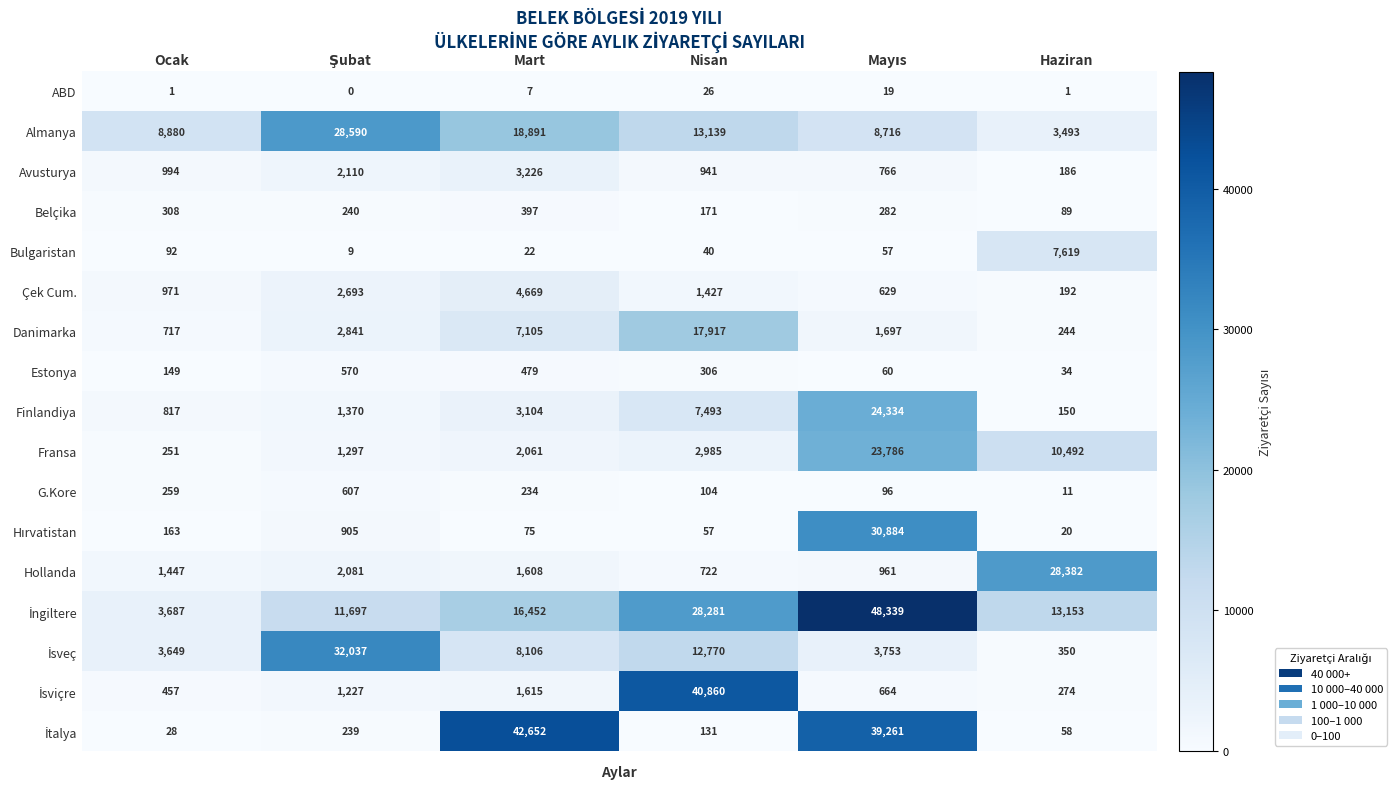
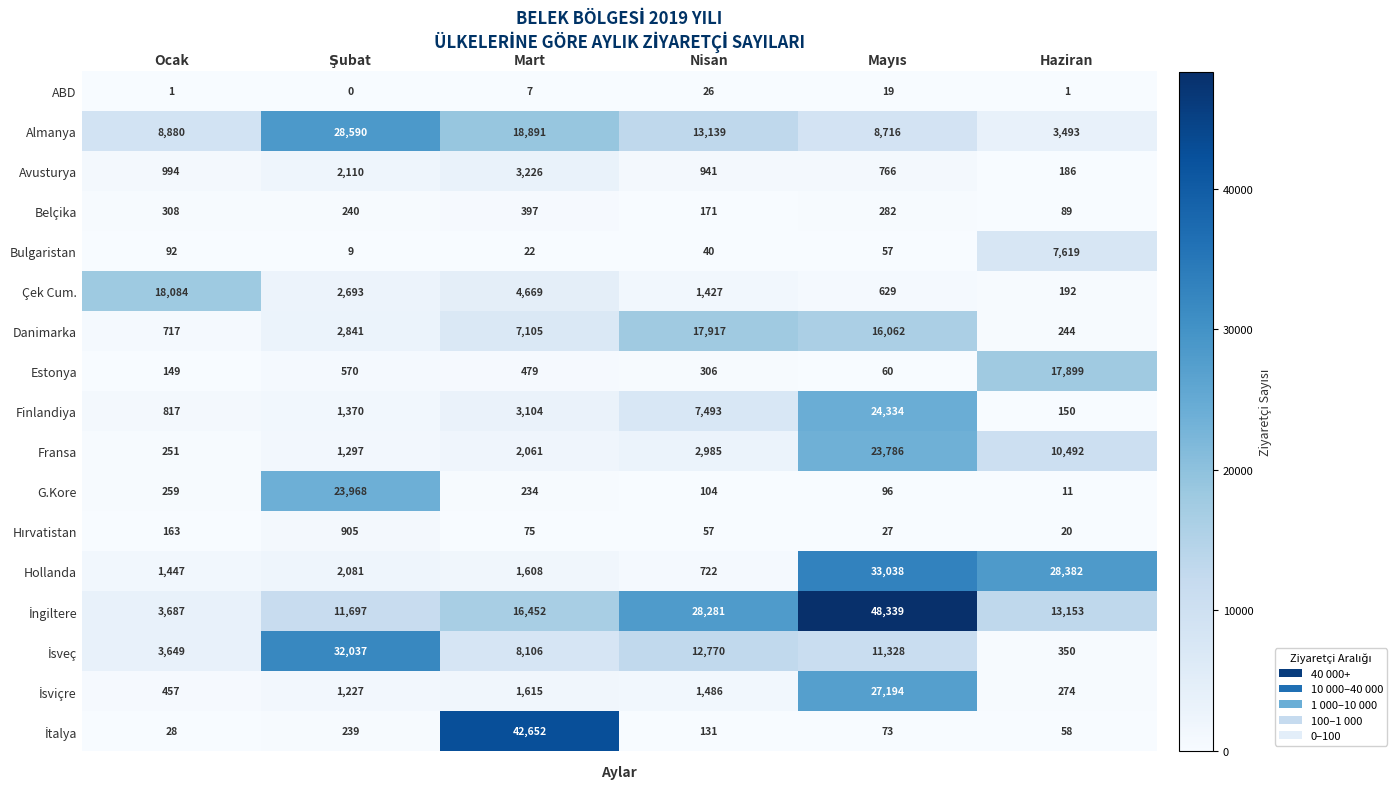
Çek Cum., Ocak: 971 -> 18,084
Danimarka, Mayıs: 1,697 -> 16,062
Estonya, Haziran: 34 -> 17,899
G.Kore, Şubat: 607 -> 23,968
Hırvatistan, Mayıs: 30,884 -> 27
Hollanda, Mayıs: 961 -> 33,038
İsveç, Mayıs: 3,753 -> 11,328
İsviçre, Nisan: 40,860 -> 1,486
İsviçre, Mayıs: 664 -> 27,194
İtalya, Mayıs: 39,261 -> 73
